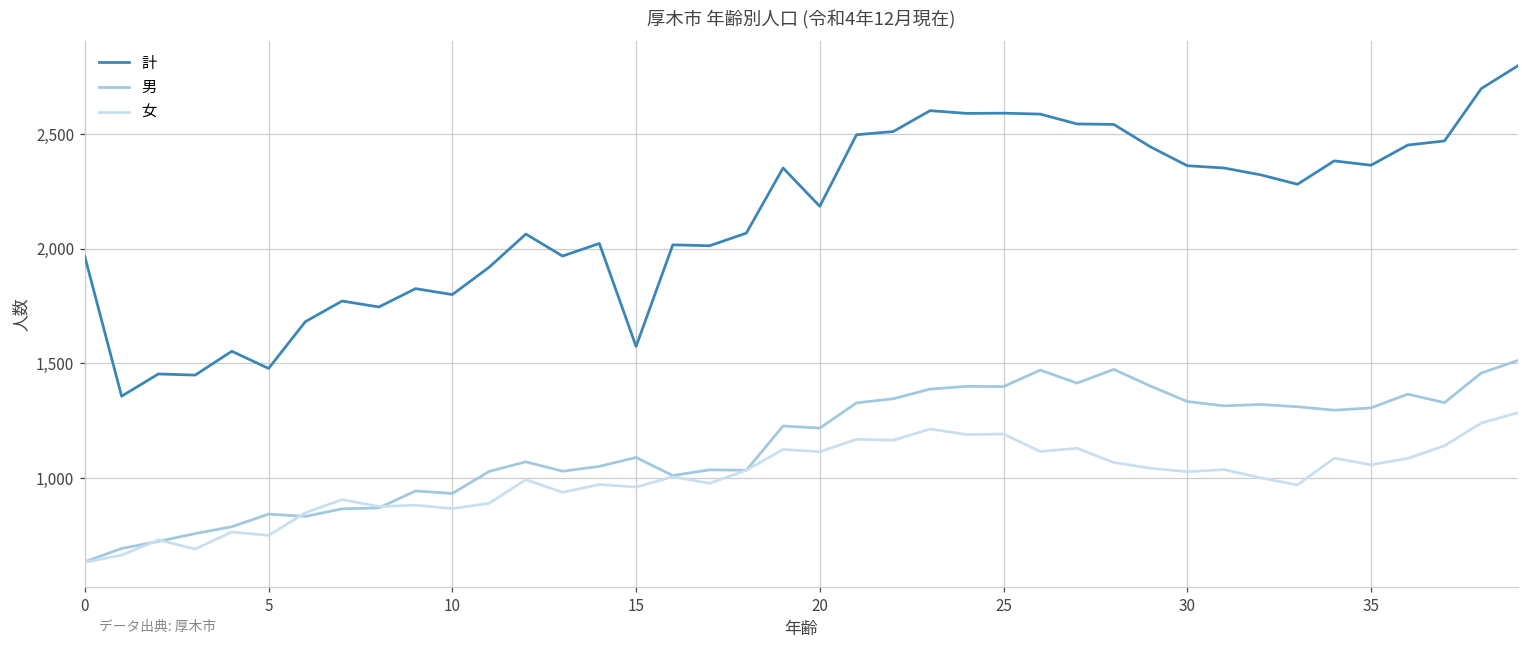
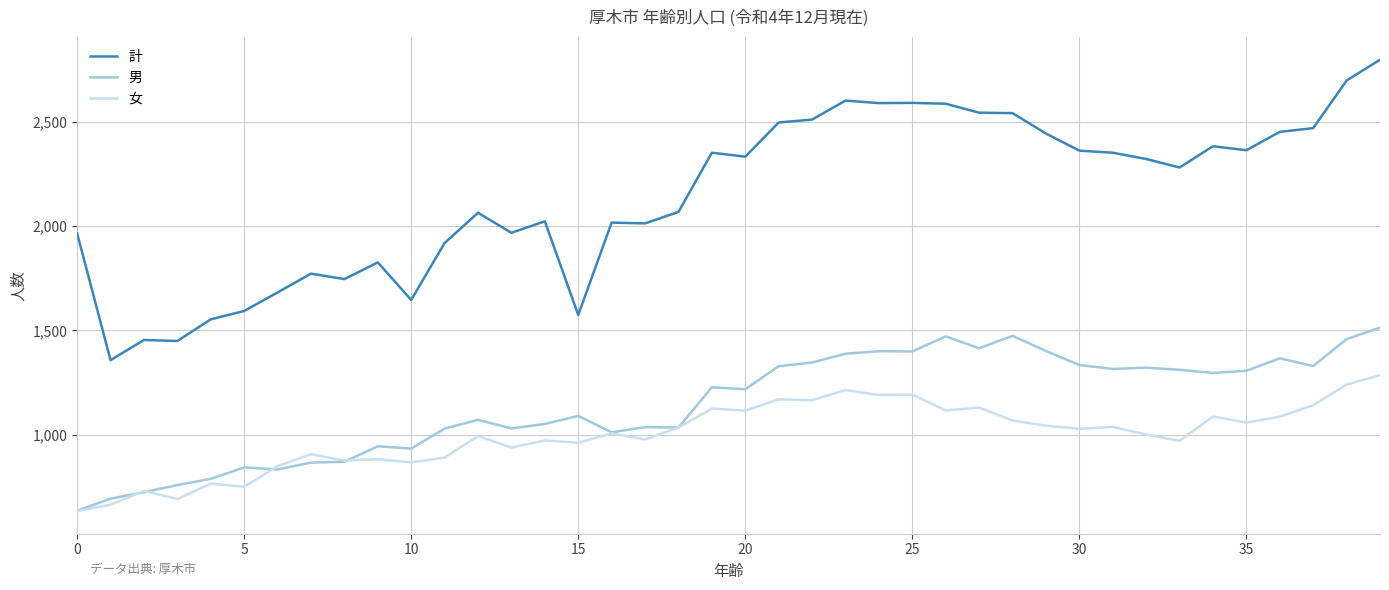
計, 5: 1,480 -> 1,590
計, 10: 1,800 -> 1,650
計, 20: 2,190 -> 2,330
